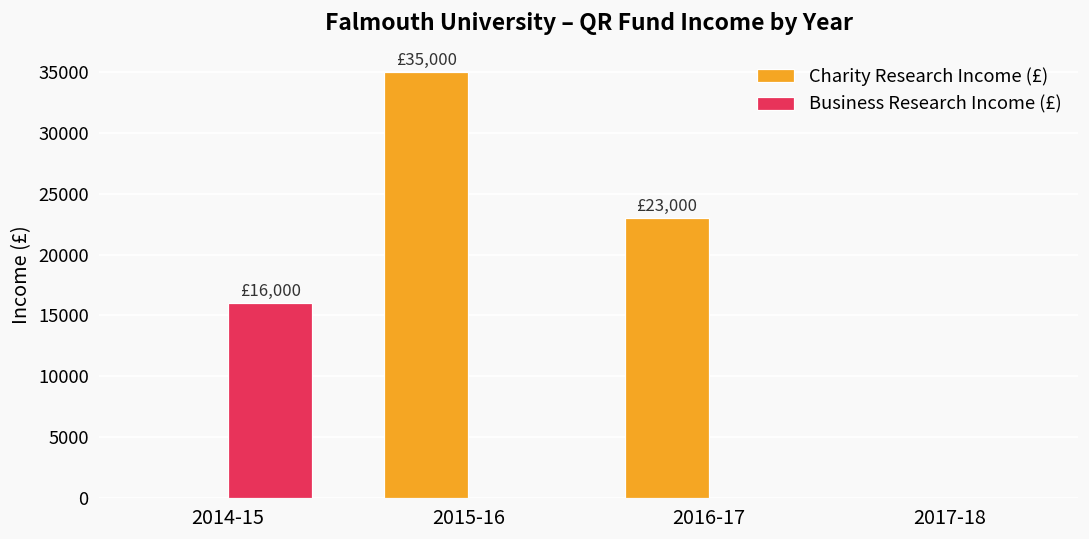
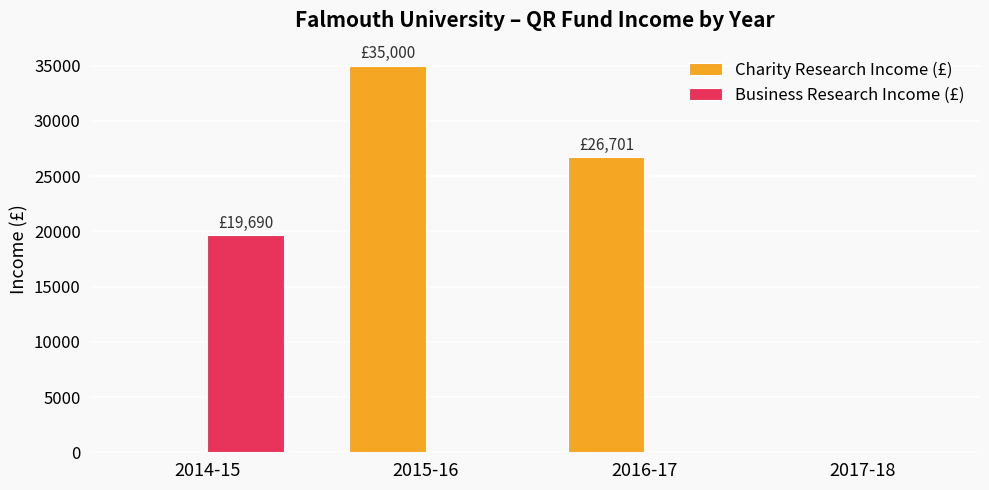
Business Research Income (£), 2014-15: £16,000 -> £19,690
Charity Research Income (£), 2016-17: £23,000 -> £26,701
